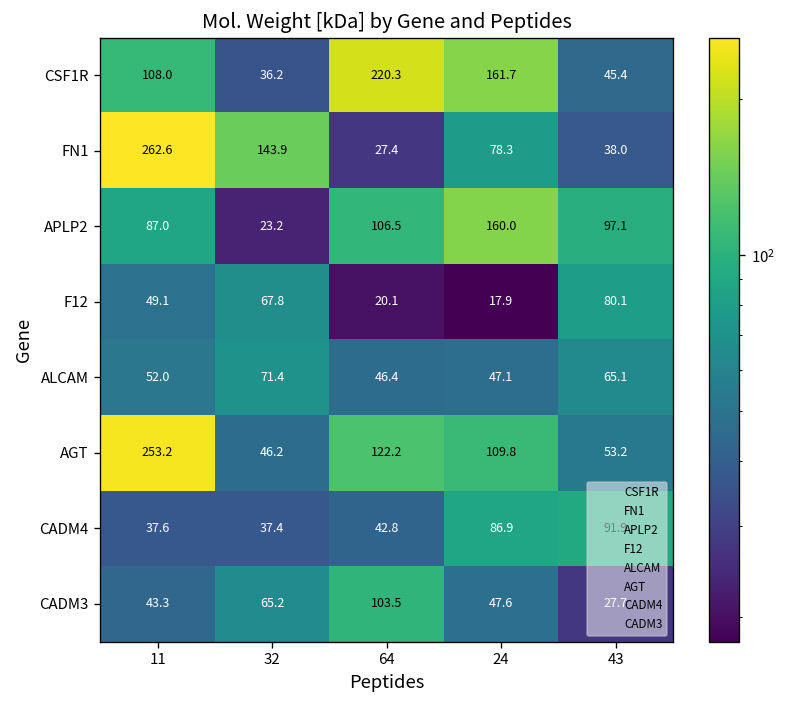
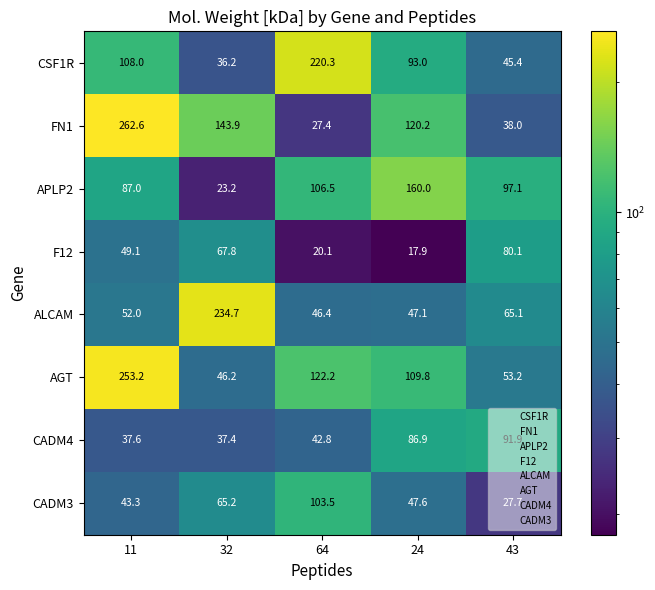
CSF1R, 24: 161.7 -> 93.0
FN1, 24: 78.3 -> 120.2
ALCAM, 32: 71.4 -> 234.7
